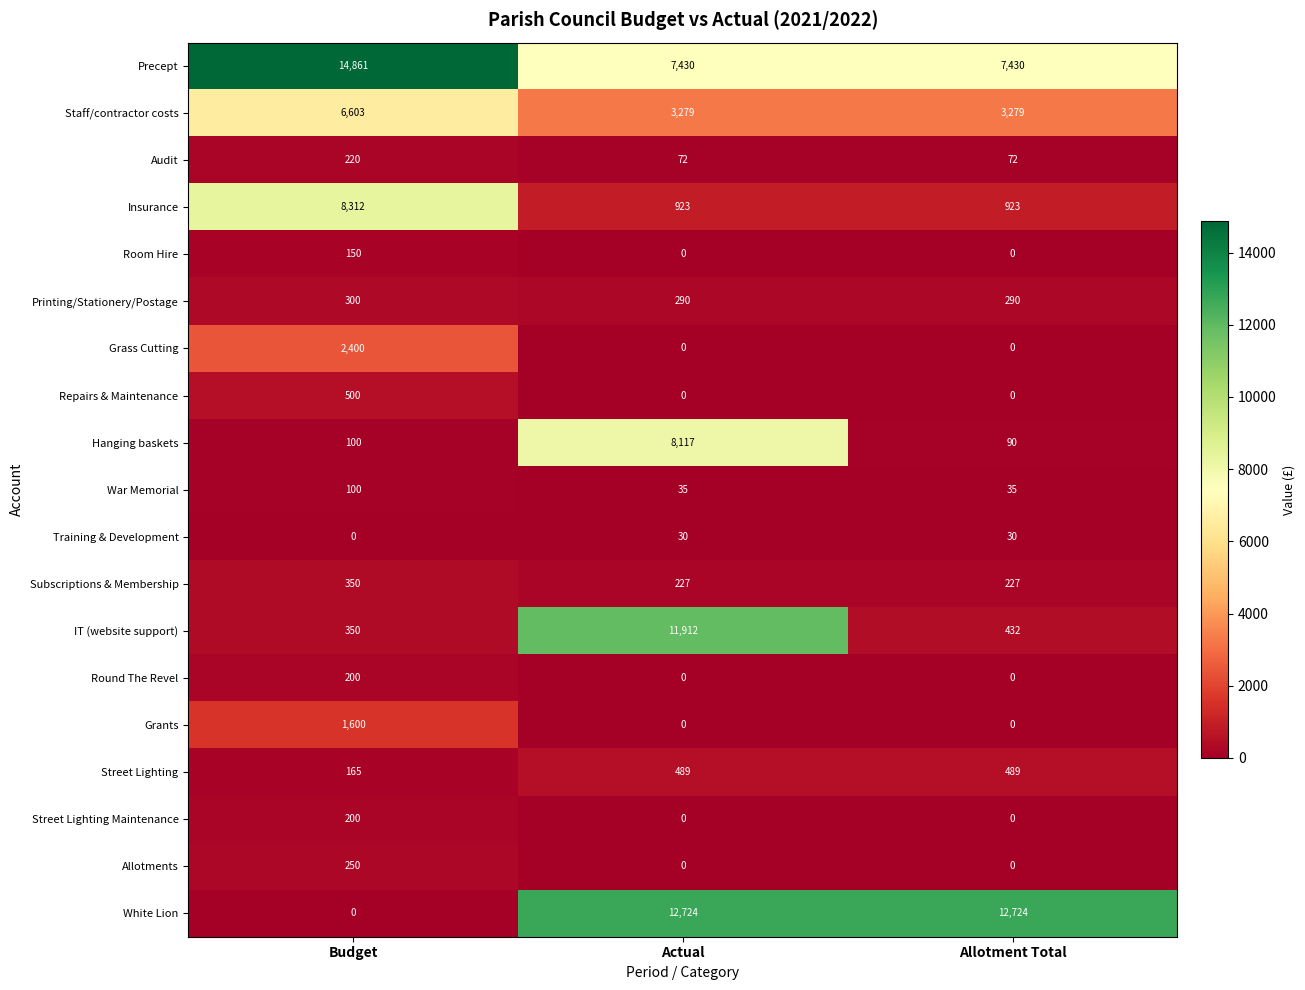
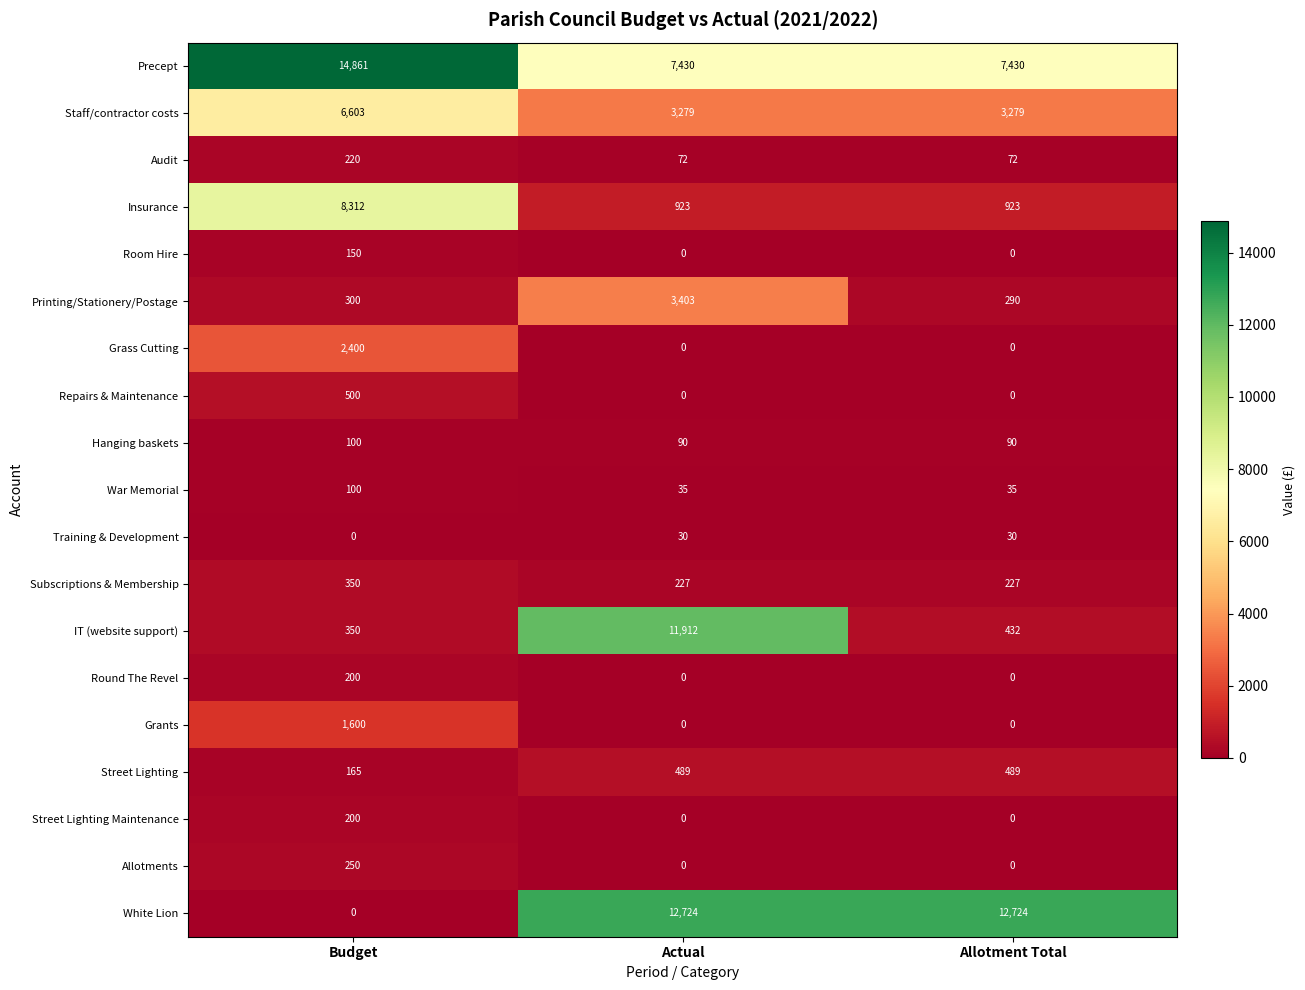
Printing/Stationery/Postage, Actual: 290 -> 3,403
Hanging baskets, Actual: 8,117 -> 90
